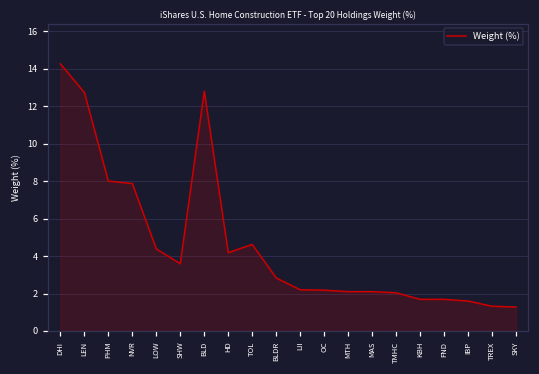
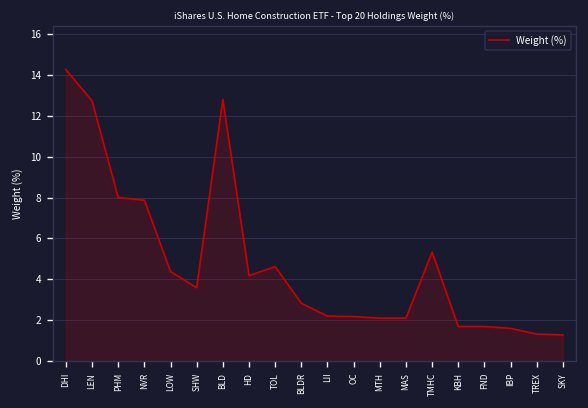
TMHC: 2.0 -> 5.3
